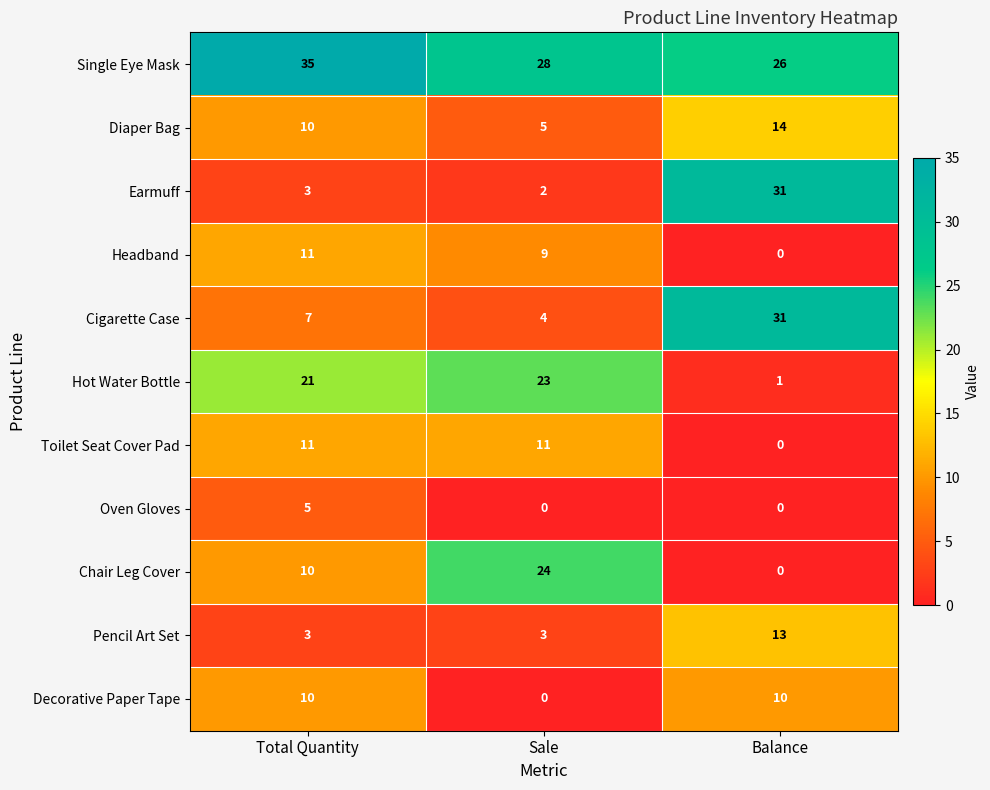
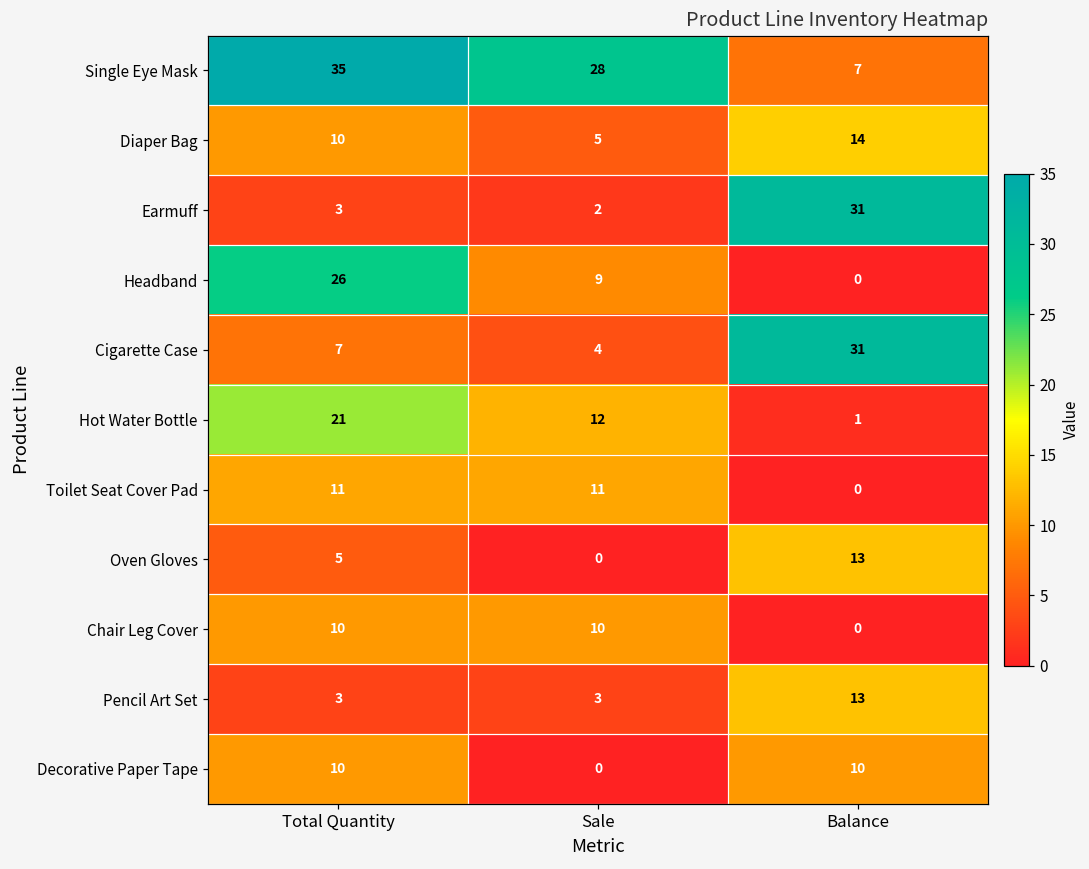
Single Eye Mask, Balance: 26 -> 7
Headband, Total Quantity: 11 -> 26
Hot Water Bottle, Sale: 23 -> 12
Oven Gloves, Balance: 0 -> 13
Chair Leg Cover, Sale: 24 -> 10
